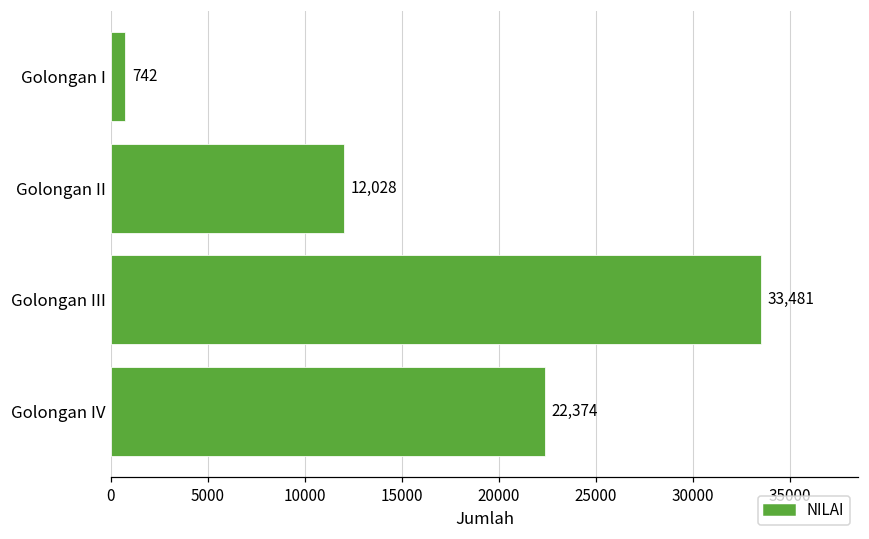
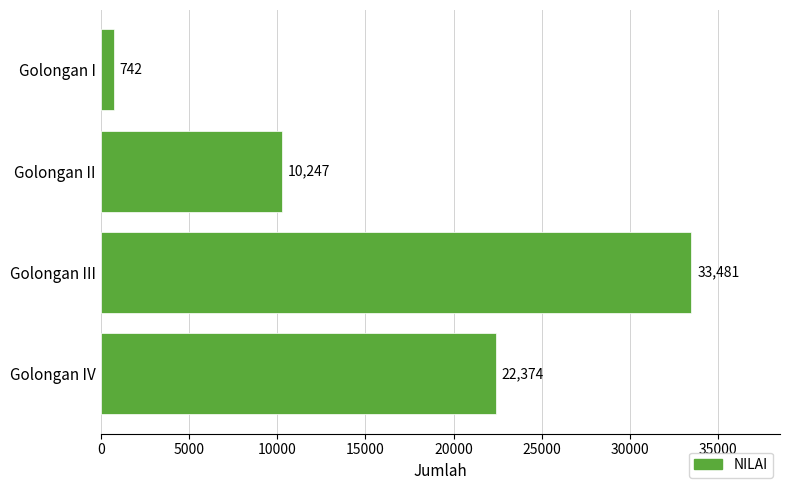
Golongan II: 12,028 -> 10,247
